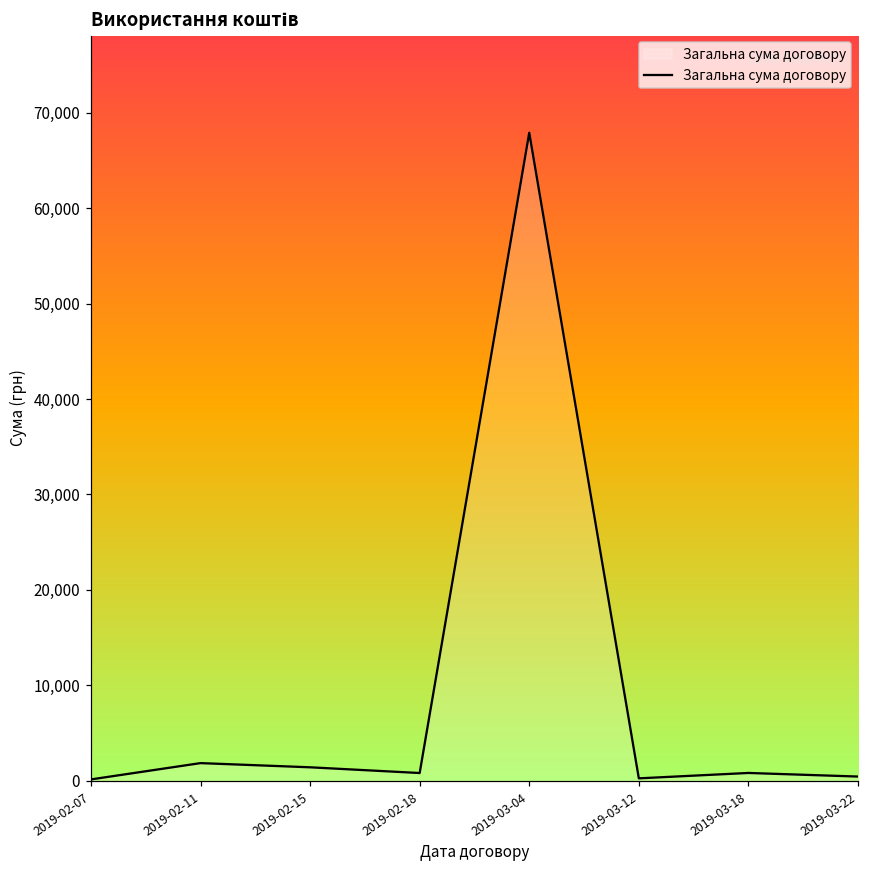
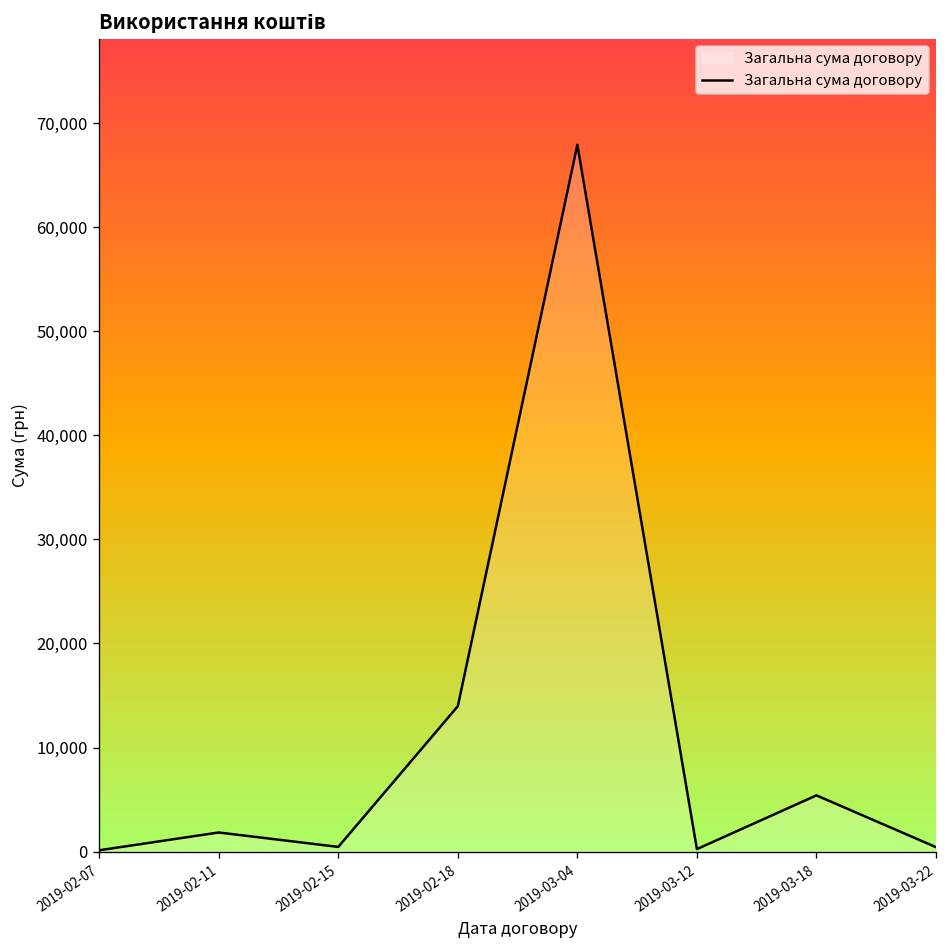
2019-02-15: 1,000 -> 0
2019-02-18: 1,000 -> 14,000
2019-03-18: 1,000 -> 5,000
